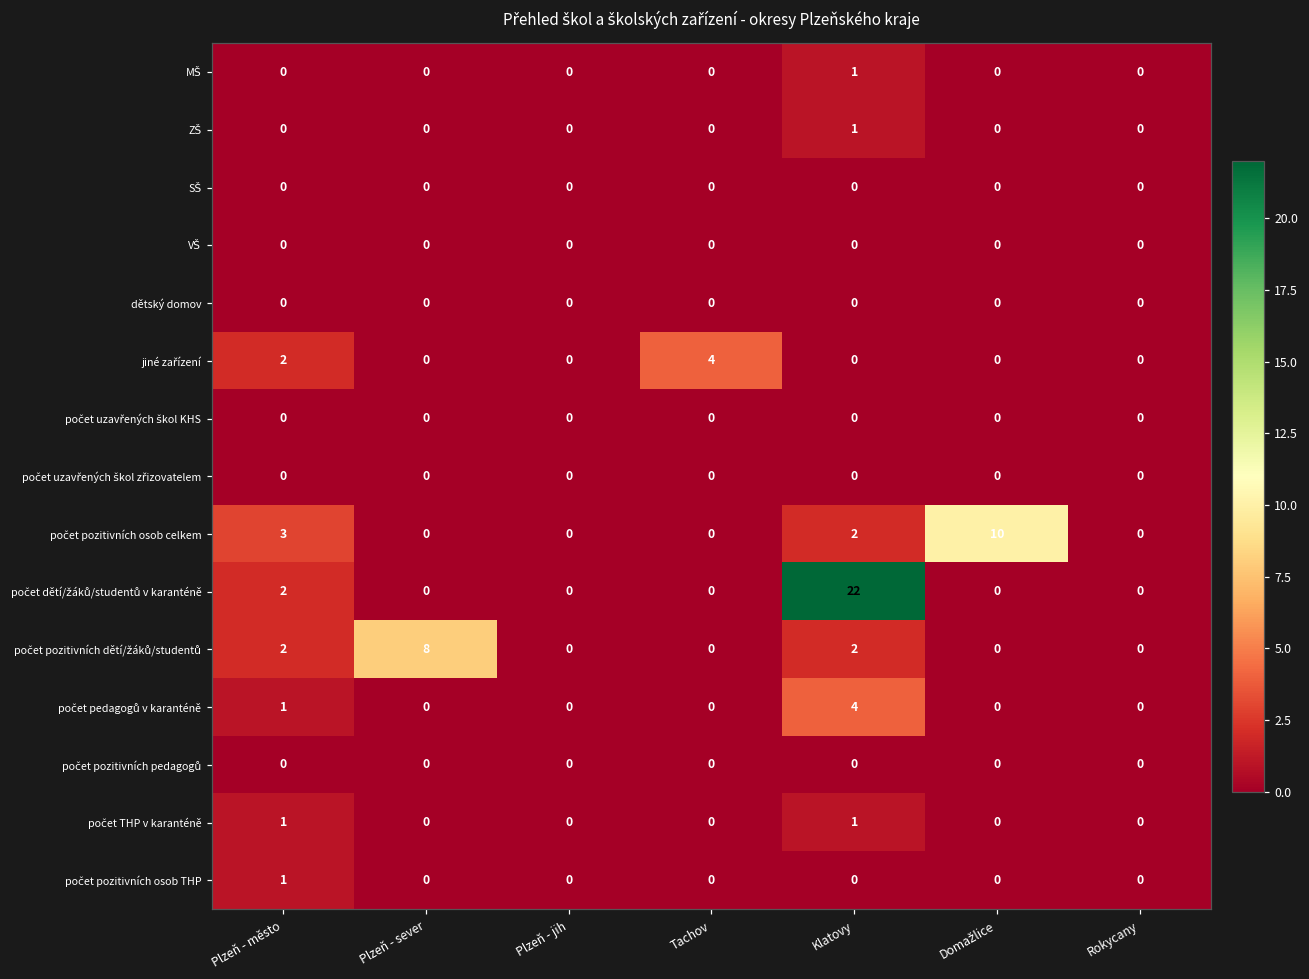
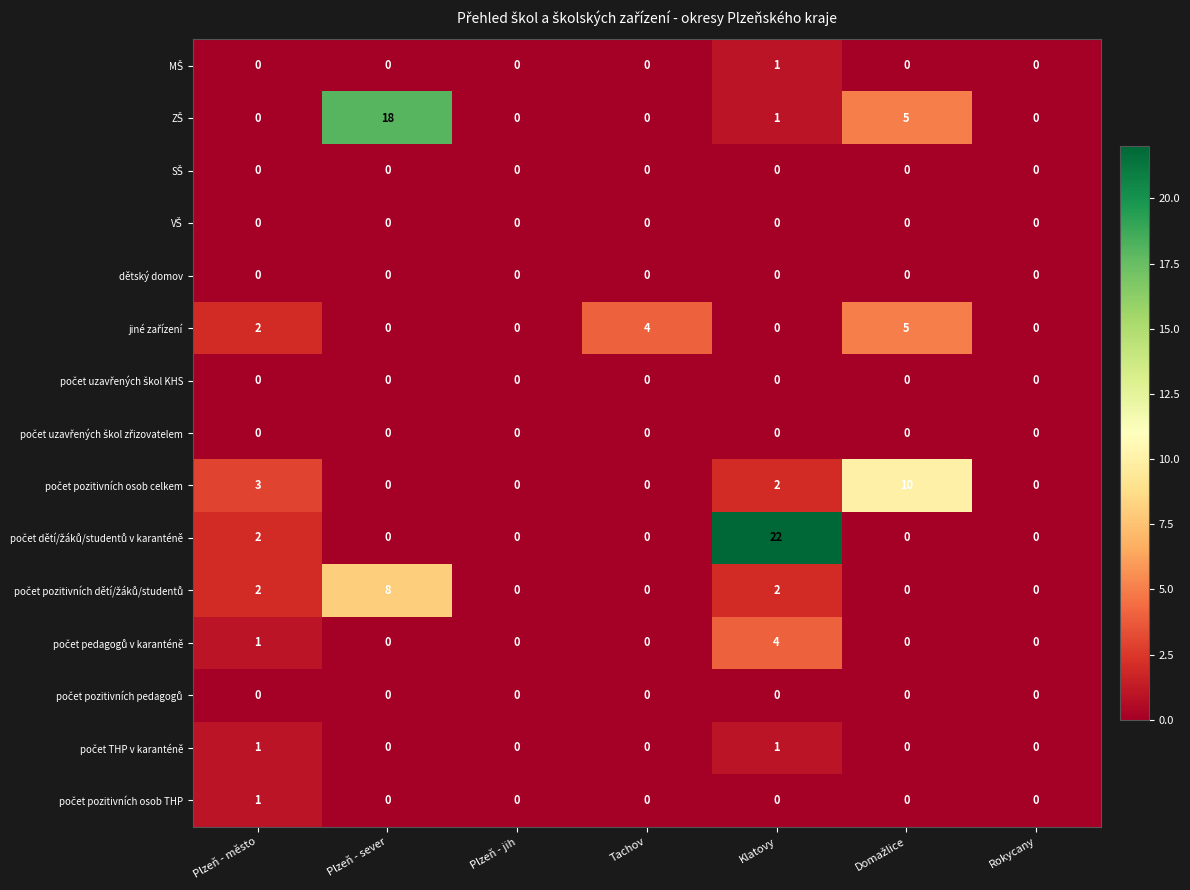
ZŠ, Plzeň - sever: 0 -> 18
ZŠ, Domažlice: 0 -> 5
jiné zařízení, Domažlice: 0 -> 5
